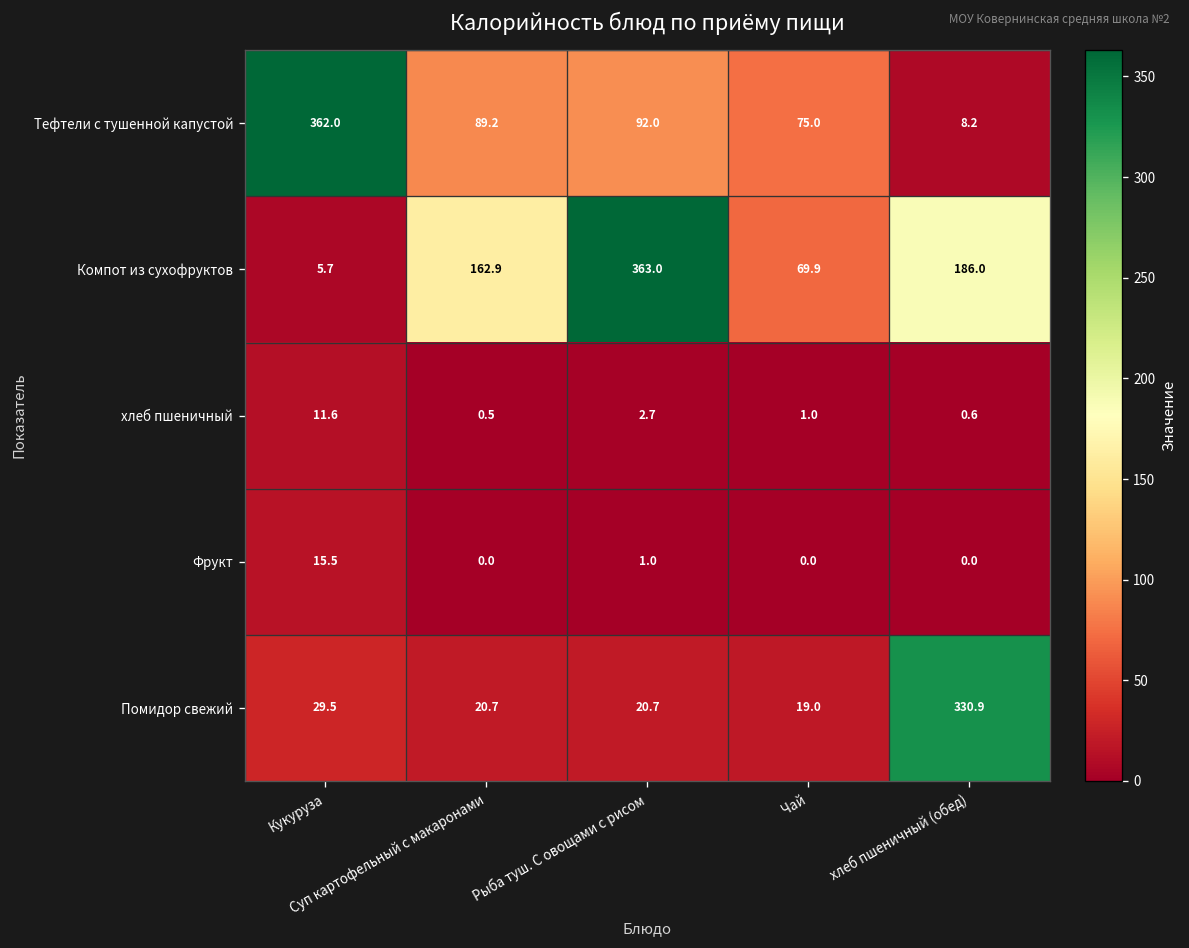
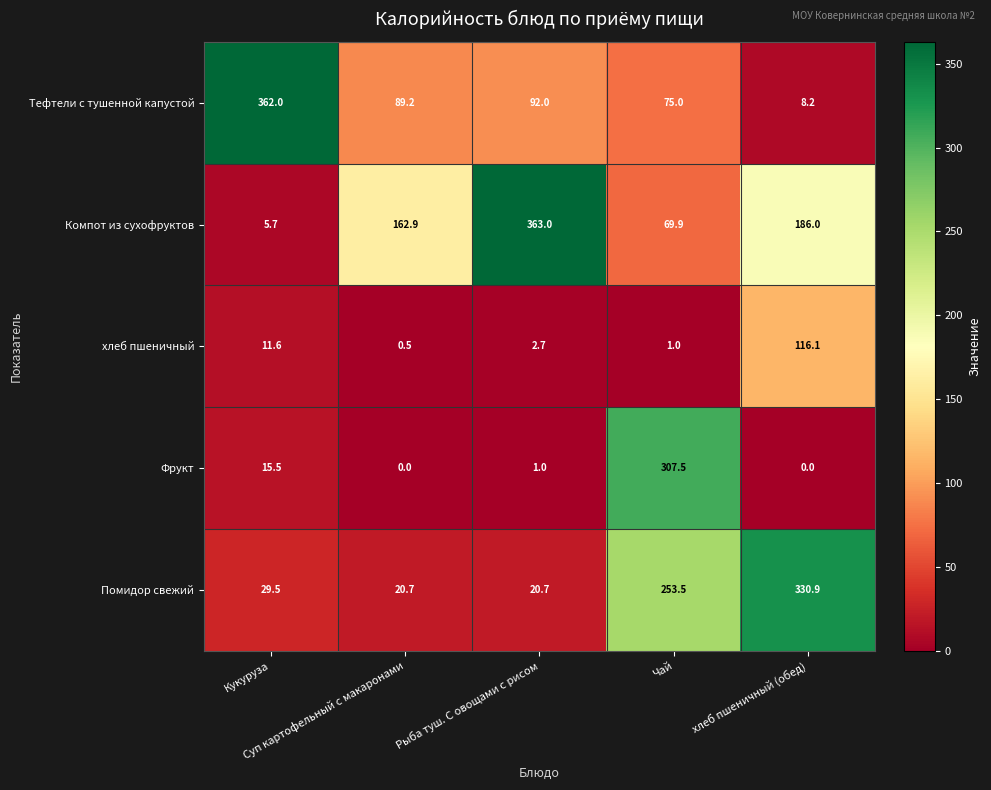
хлеб пшеничный, хлеб пшеничный (обед): 0.6 -> 116.1
Фрукт, Чай: 0.0 -> 307.5
Помидор свежий, Чай: 19.0 -> 253.5
